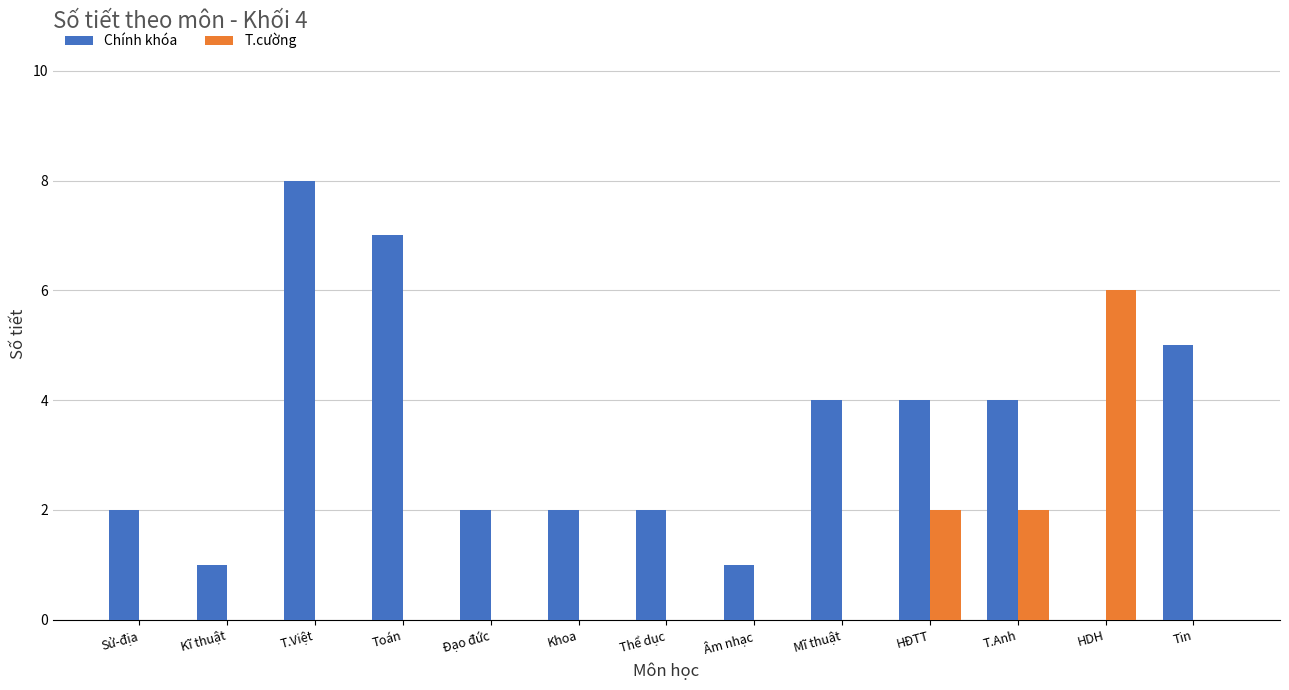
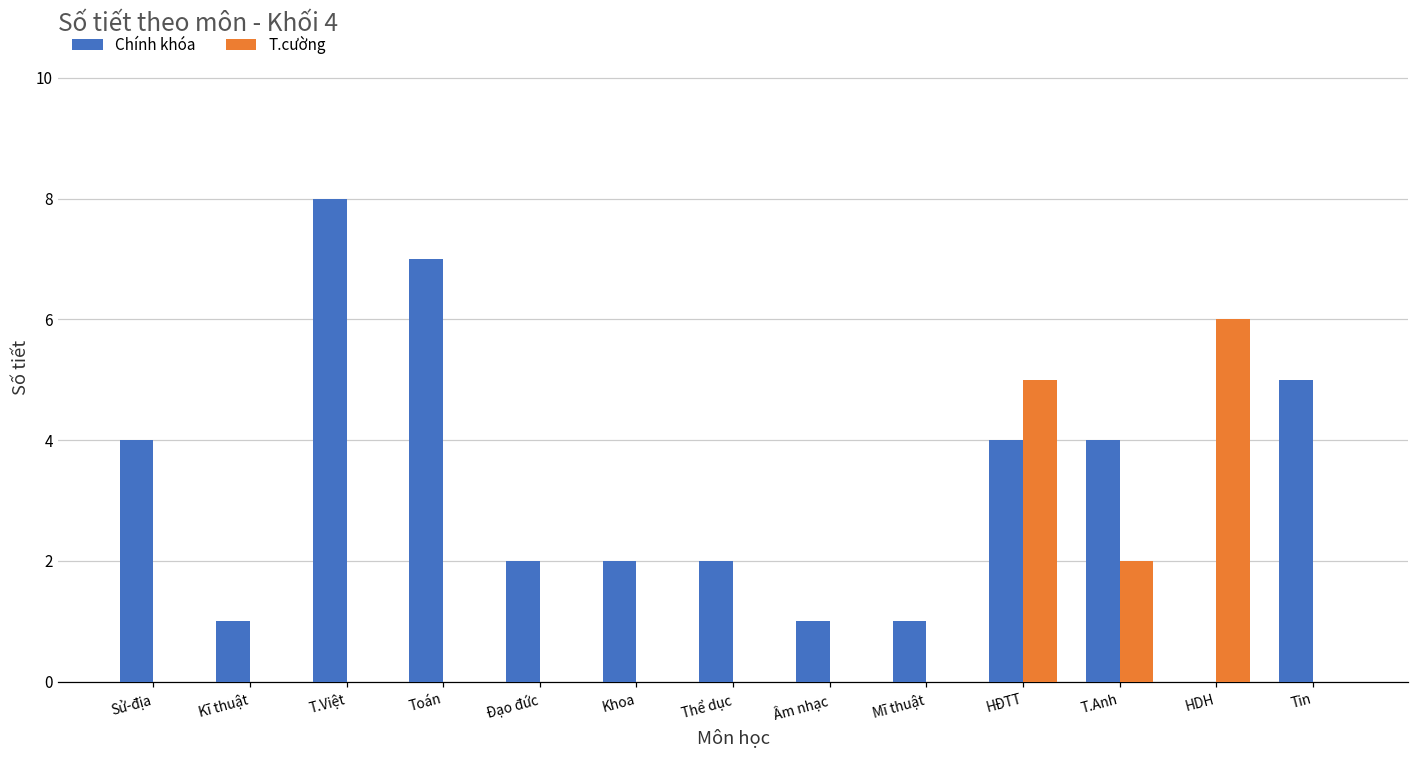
Chính khóa, Sử-địa: 2 -> 4
Chính khóa, Mĩ thuật: 4 -> 1
T.cường, HĐTT: 2 -> 5
